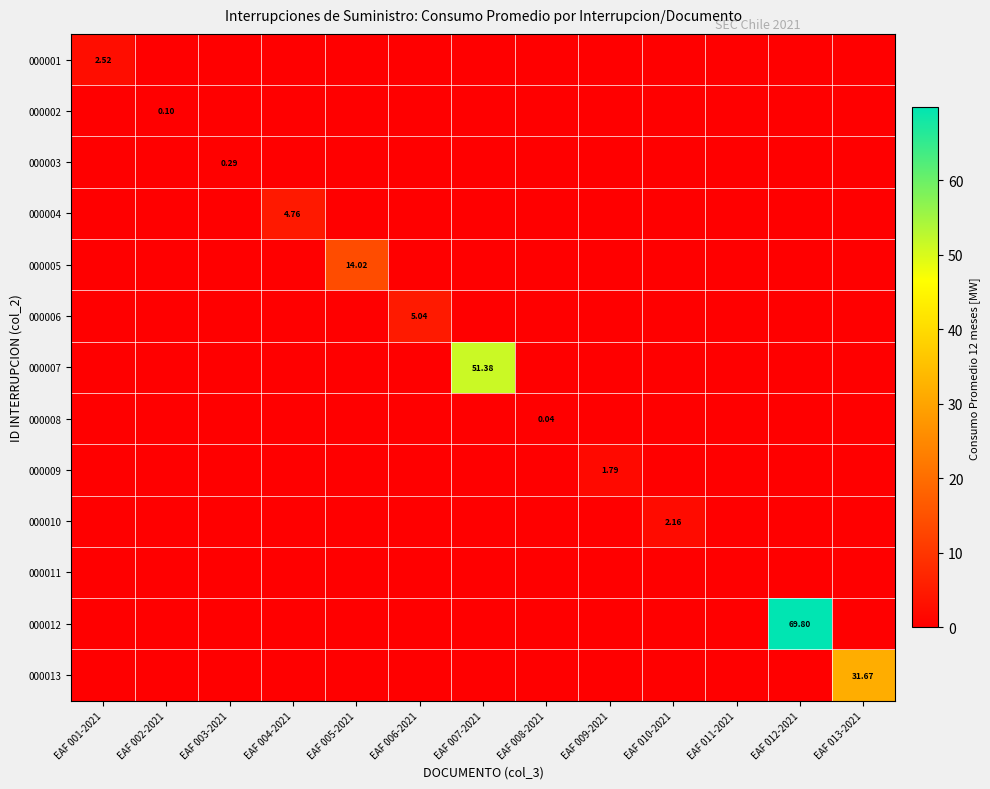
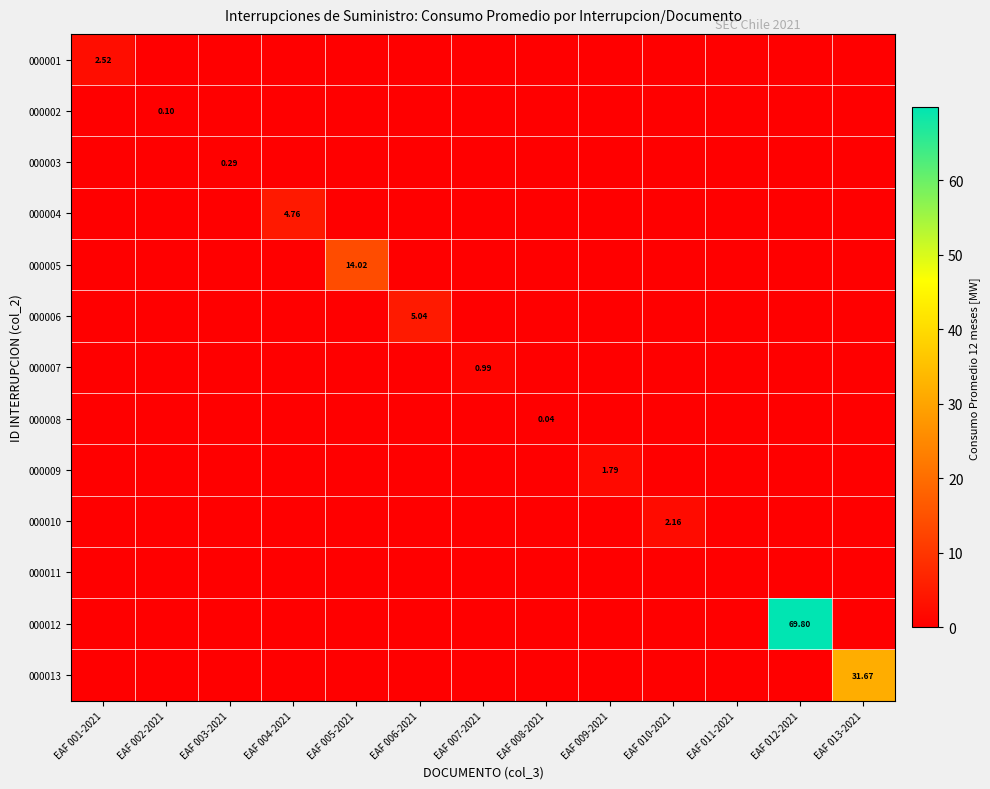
000007, EAF 007-2021: 51.38 -> 0.99
